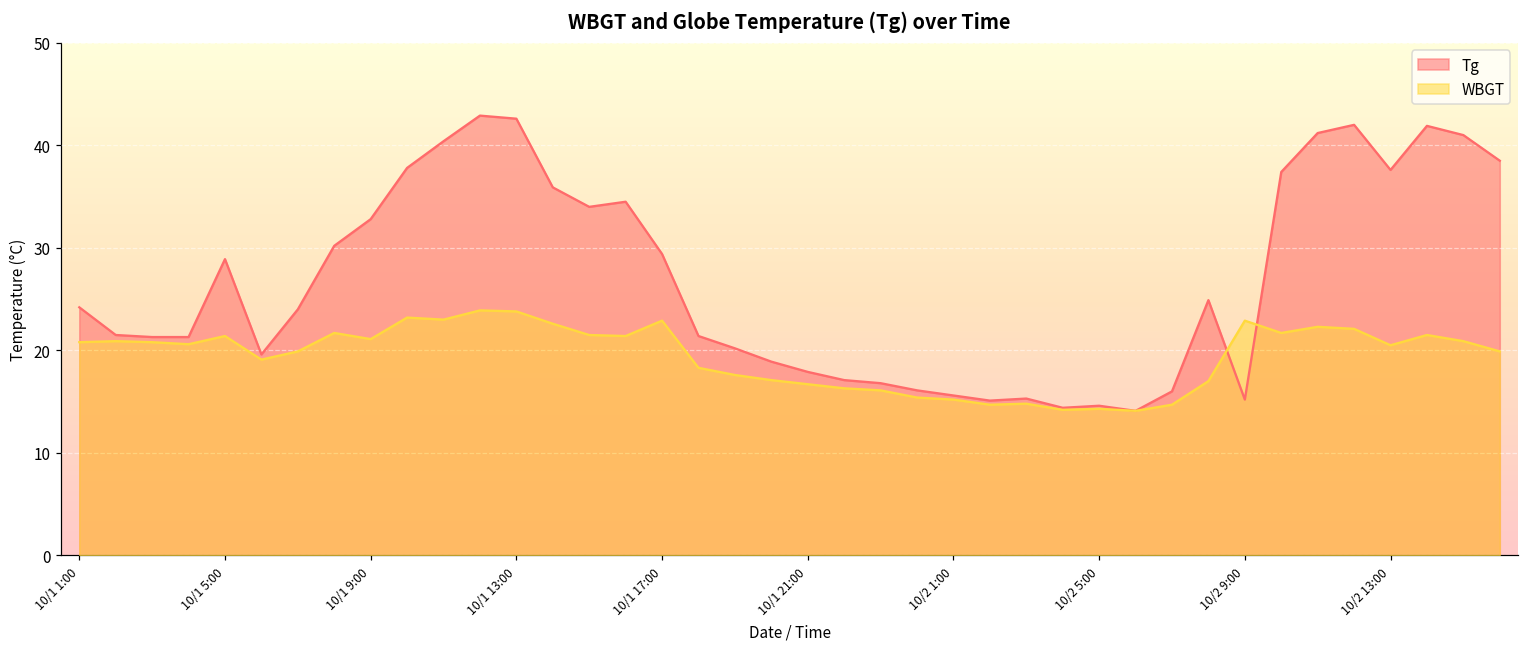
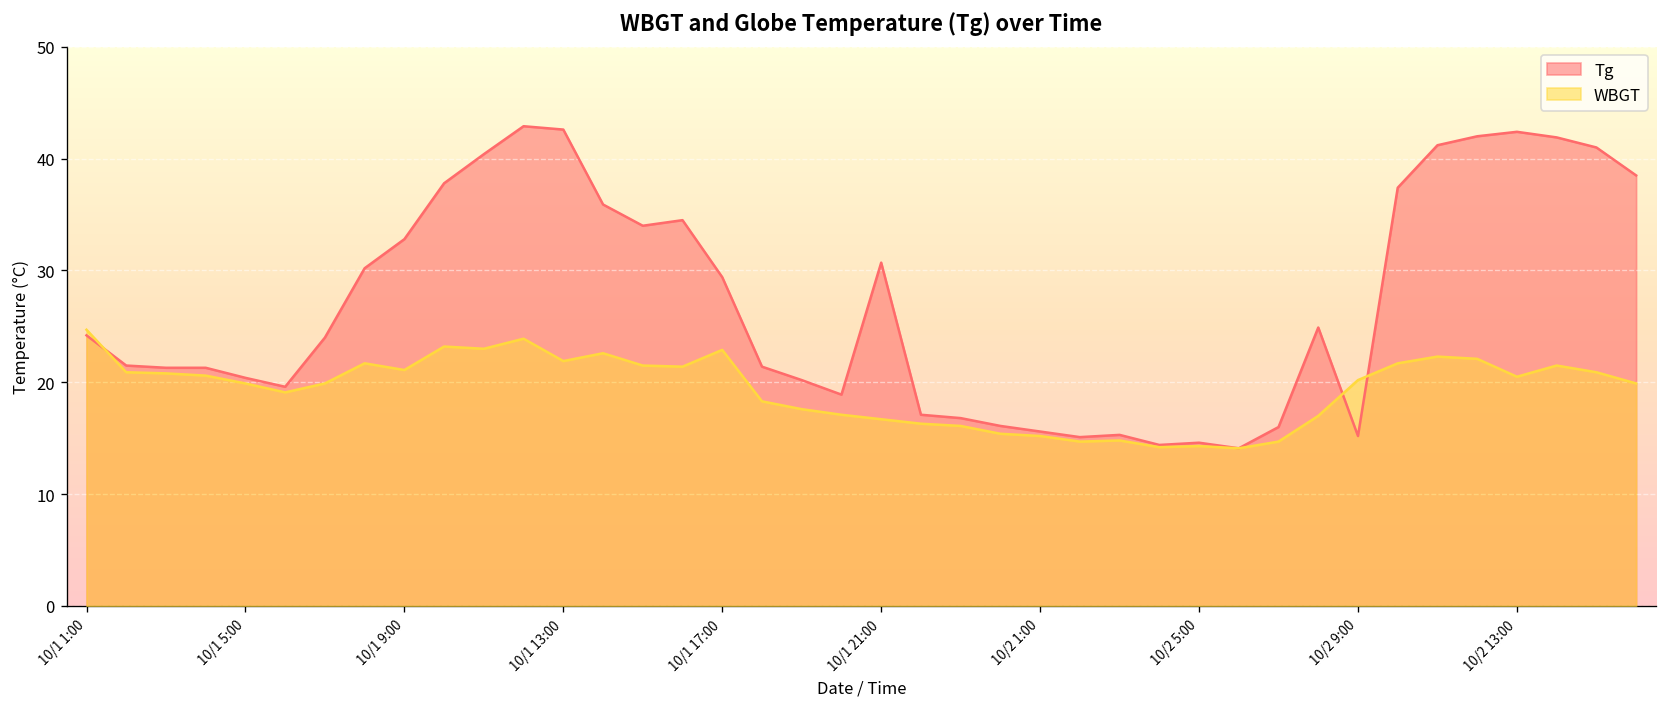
WBGT, 10/1 1:00: 21 -> 25
Tg, 10/1 5:00: 29 -> 20
WBGT, 10/1 5:00: 21 -> 20
WBGT, 10/1 13:00: 24 -> 22
Tg, 10/1 21:00: 18 -> 31
WBGT, 10/2 9:00: 23 -> 20
Tg, 10/2 13:00: 38 -> 42
